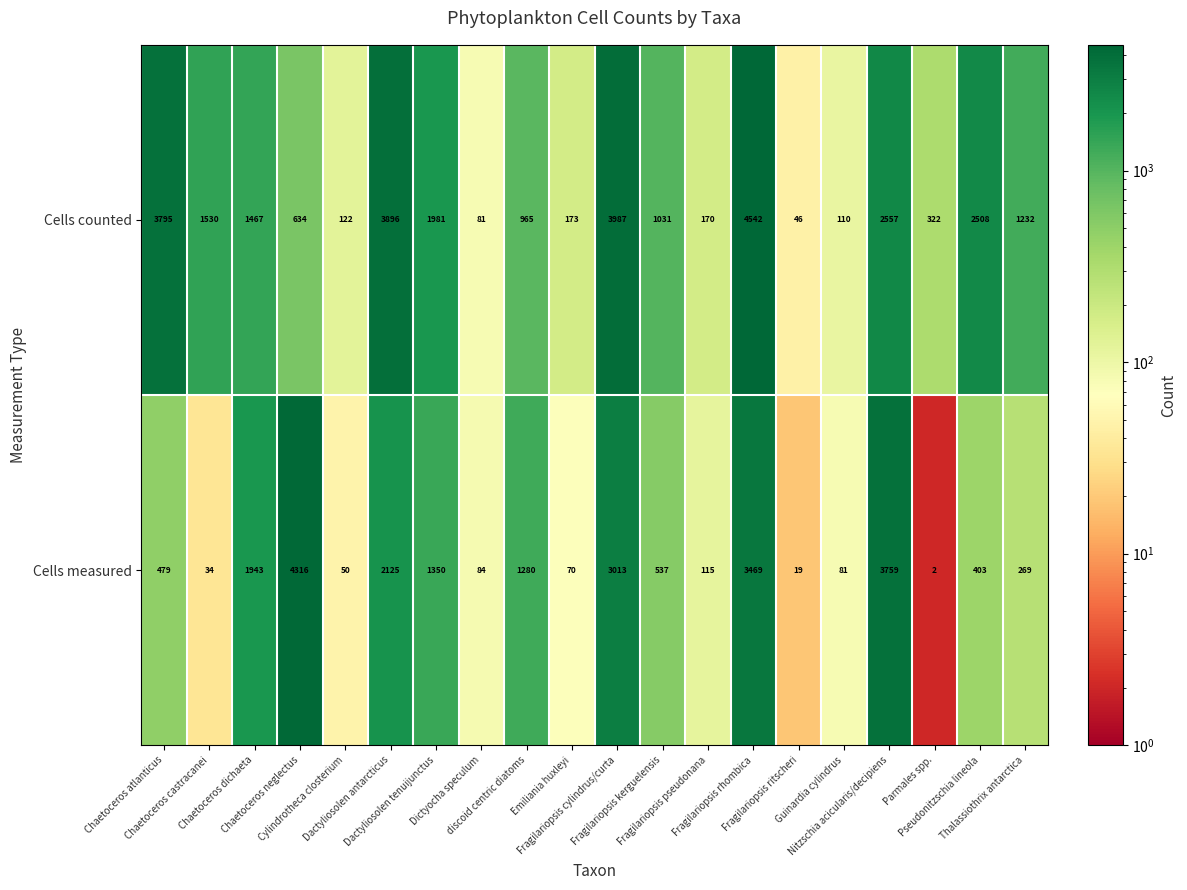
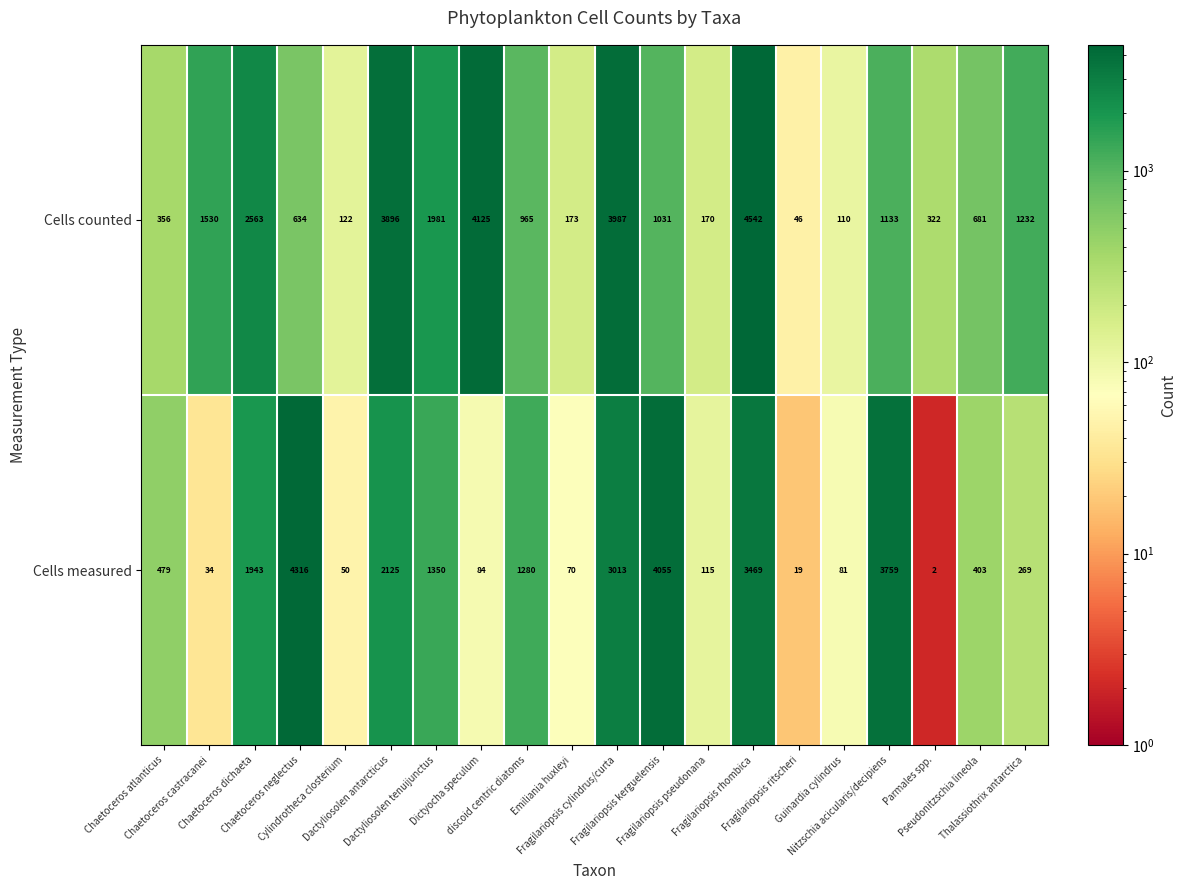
Cells counted, Chaetoceros atlanticus: 3795 -> 356
Cells counted, Chaetoceros dichaeta: 1467 -> 2563
Cells counted, Dictyocha speculum: 81 -> 4125
Cells counted, Nitzschia acicularis/decipiens: 2557 -> 1133
Cells counted, Pseudonitzschia lineola: 2508 -> 681
Cells measured, Fragilariopsis kerguelensis: 537 -> 4055
